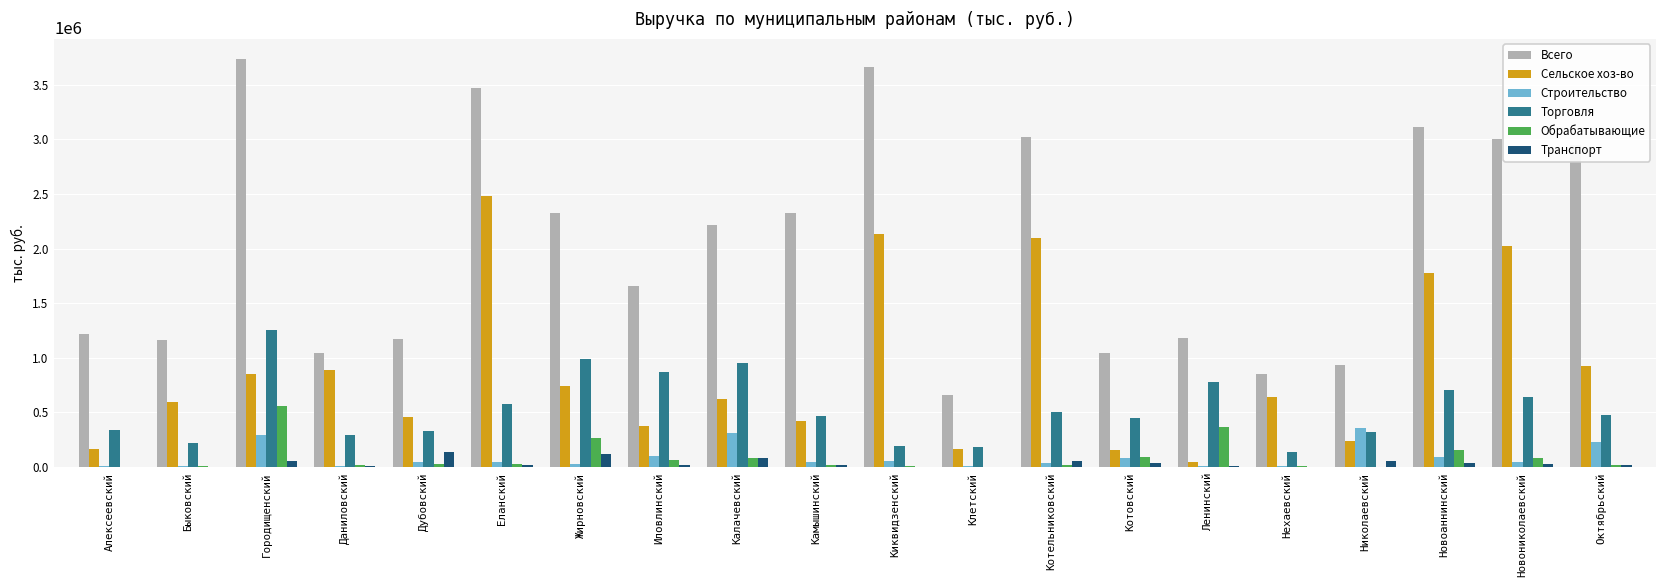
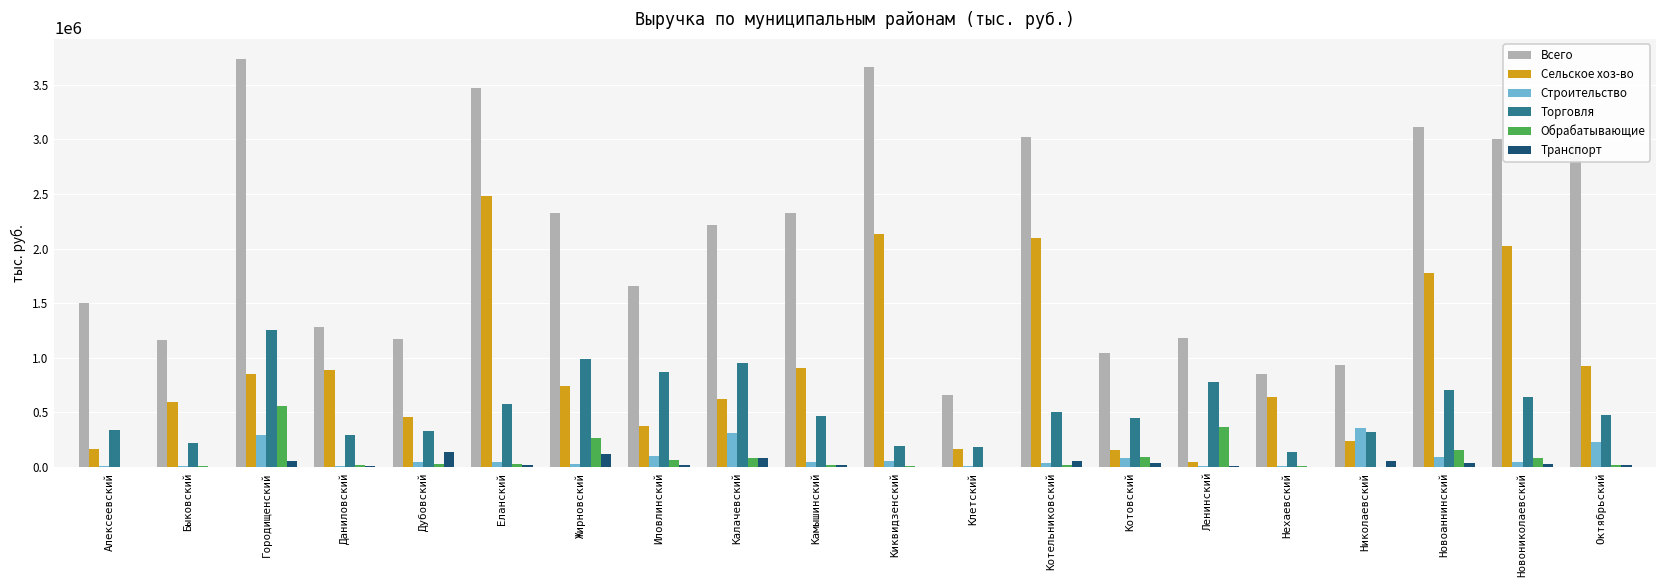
Всего, Алексеевский: 1200000 -> 1500000
Всего, Даниловский: 1000000 -> 1300000
Сельское хоз-во, Камышинский: 400000 -> 900000
